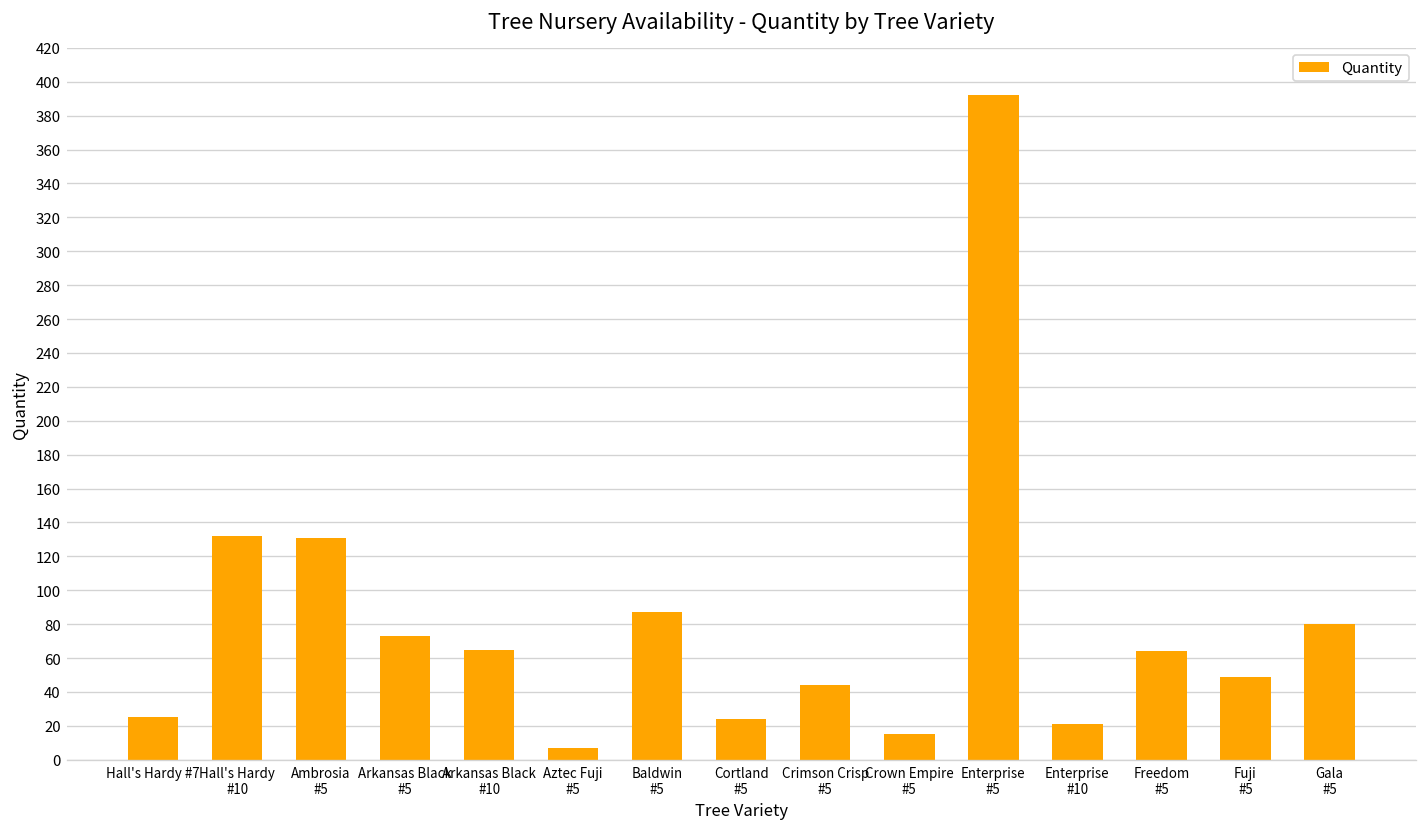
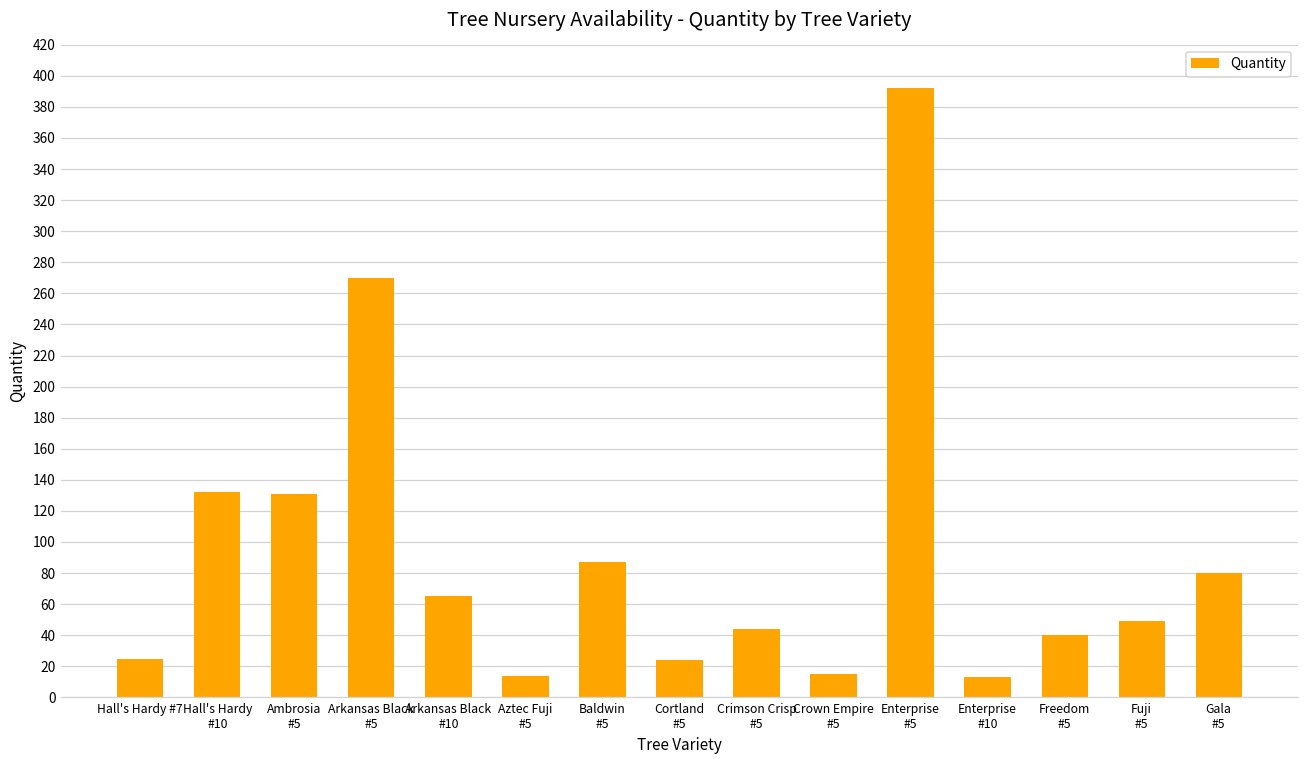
Arkansas Black #5: 73 -> 270
Aztec Fuji #5: 7 -> 14
Enterprise #10: 21 -> 13
Freedom #5: 64 -> 40
